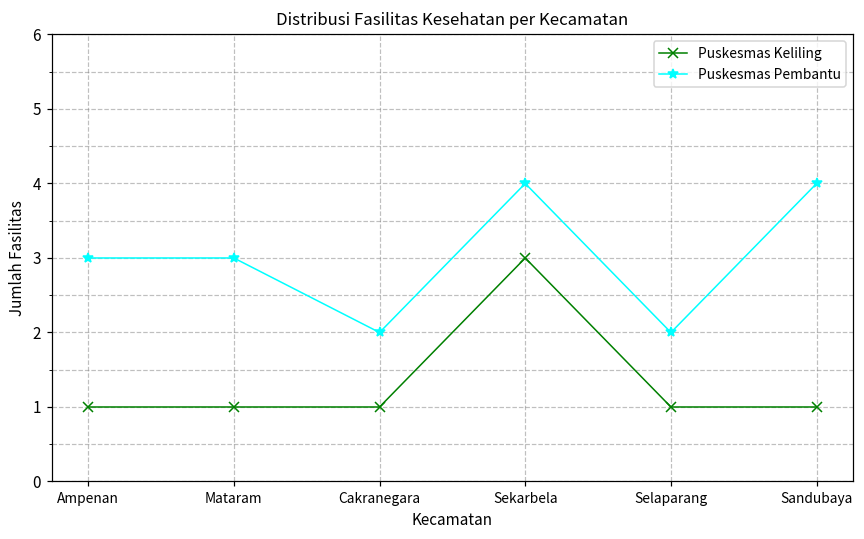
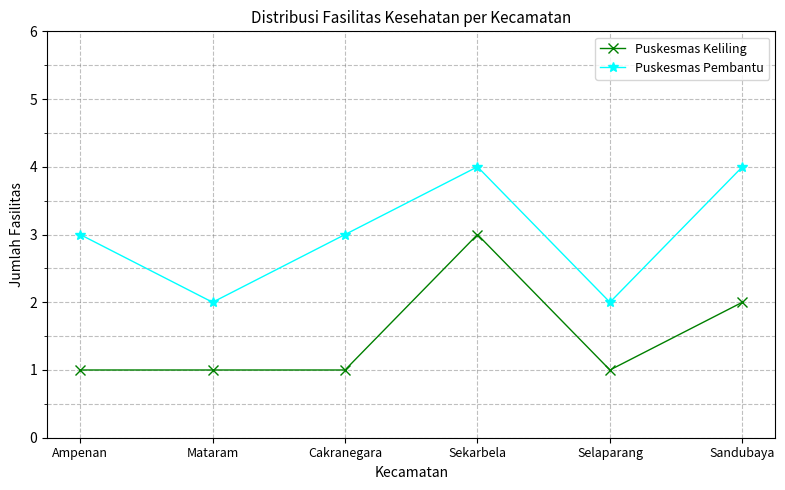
Puskesmas Pembantu, Mataram: 3 -> 2
Puskesmas Pembantu, Cakranegara: 2 -> 3
Puskesmas Keliling, Sandubaya: 1 -> 2
